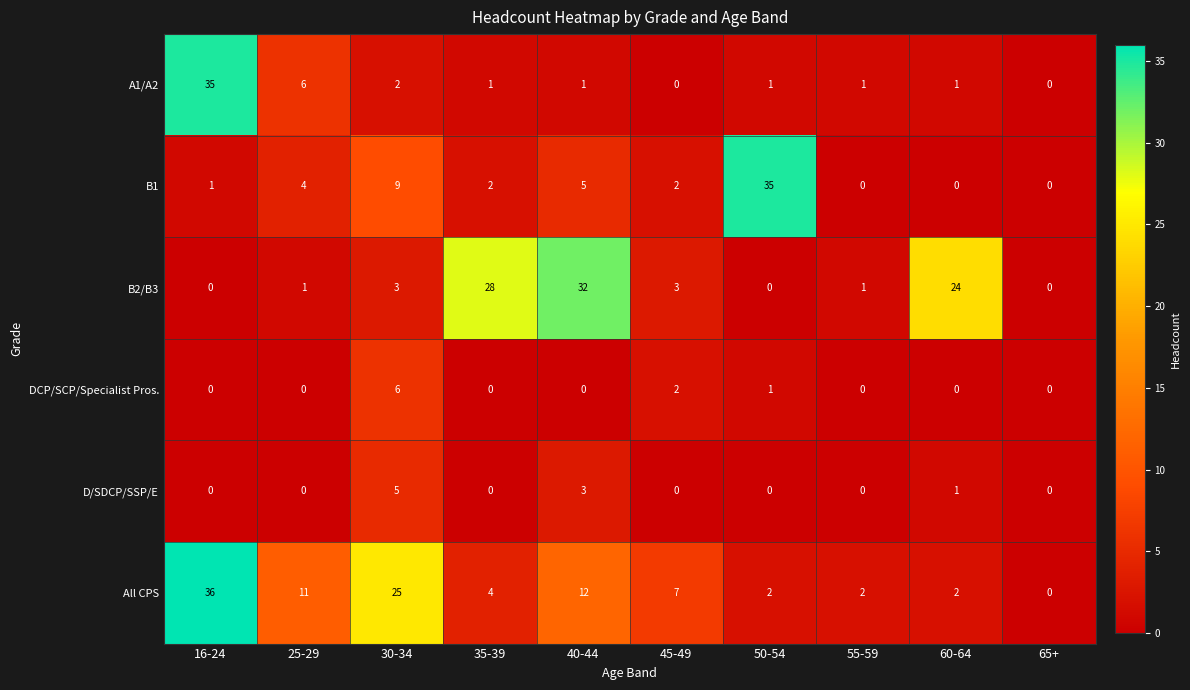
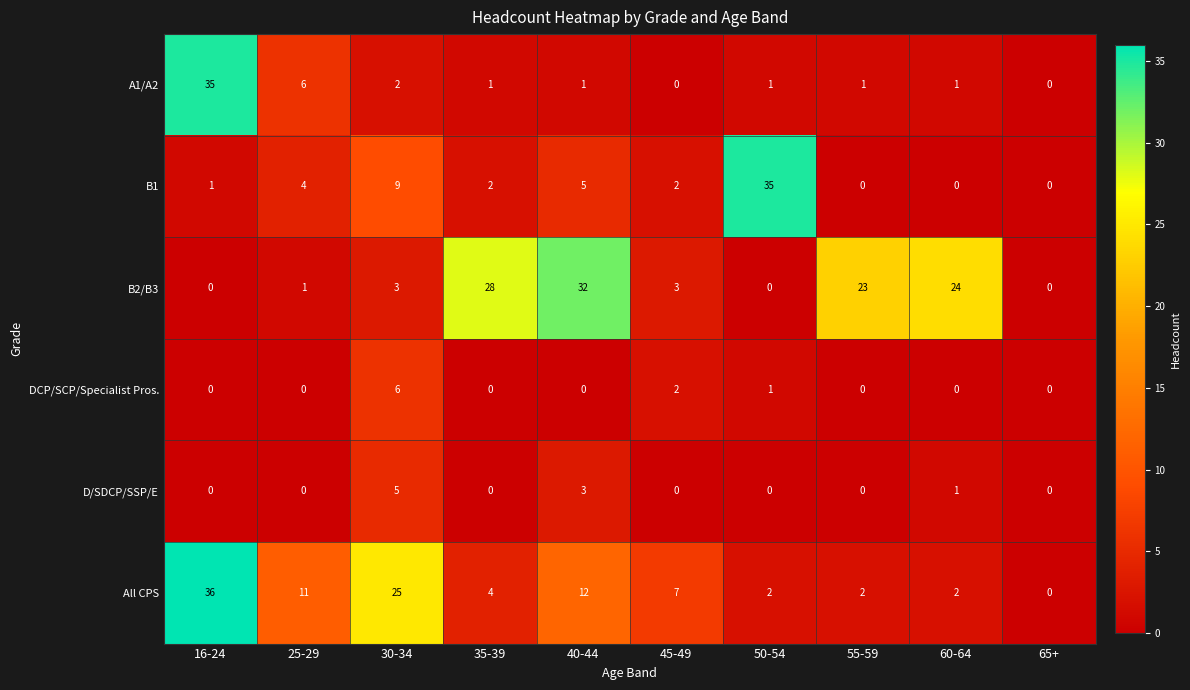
B2/B3, 55-59: 1 -> 23
